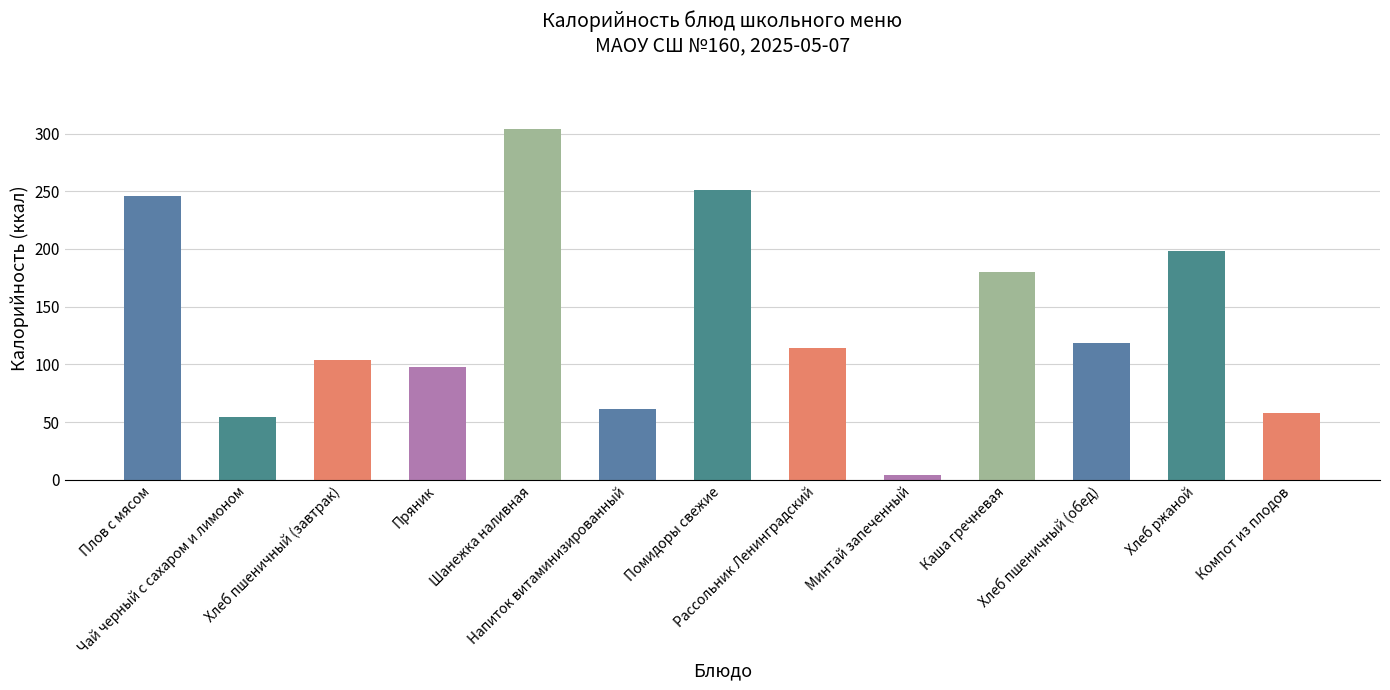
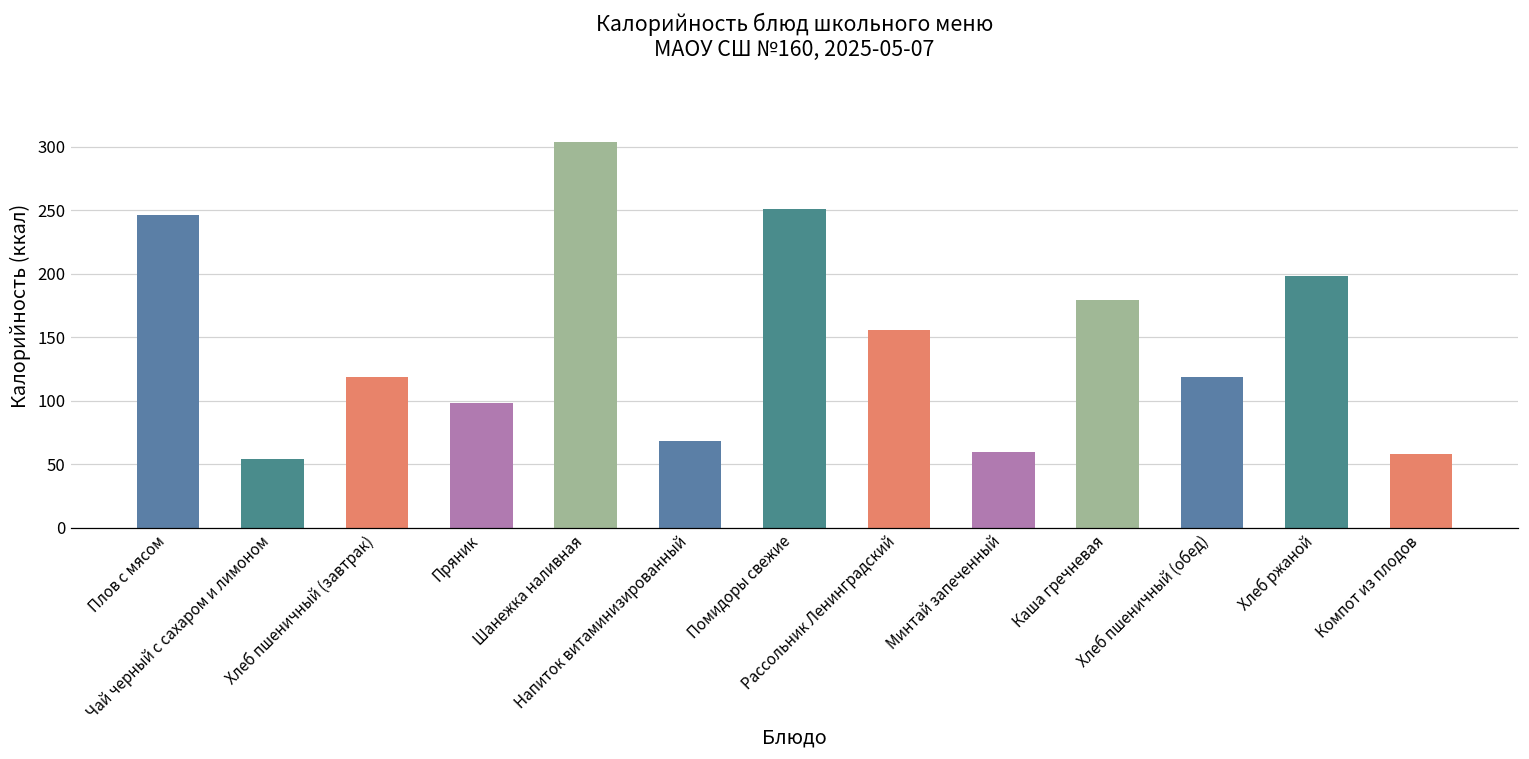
Хлеб пшеничный (завтрак): 103 -> 119
Напиток витаминизированный: 61 -> 68
Рассольник Ленинградский: 114 -> 156
Минтай запеченный: 4 -> 60
